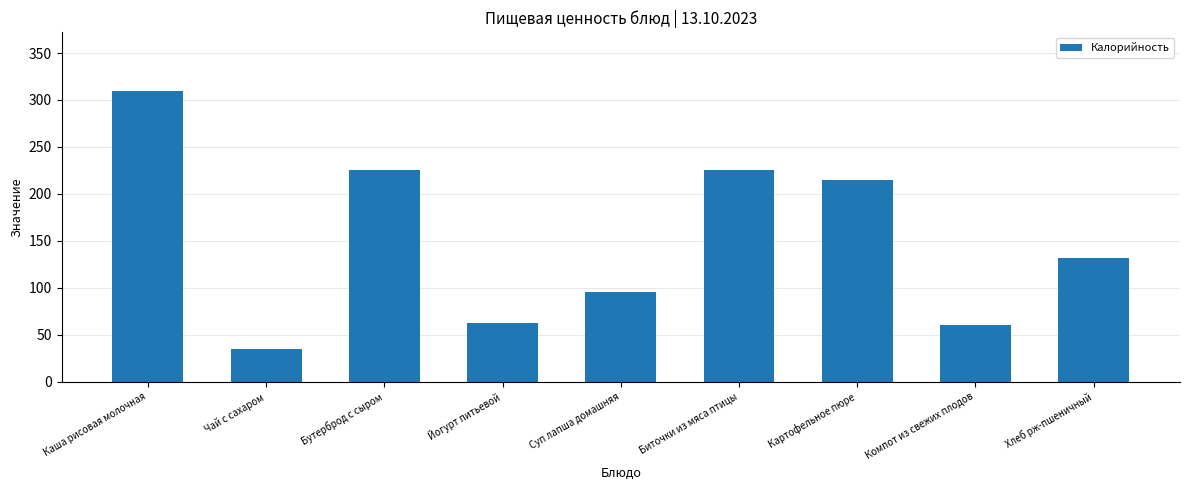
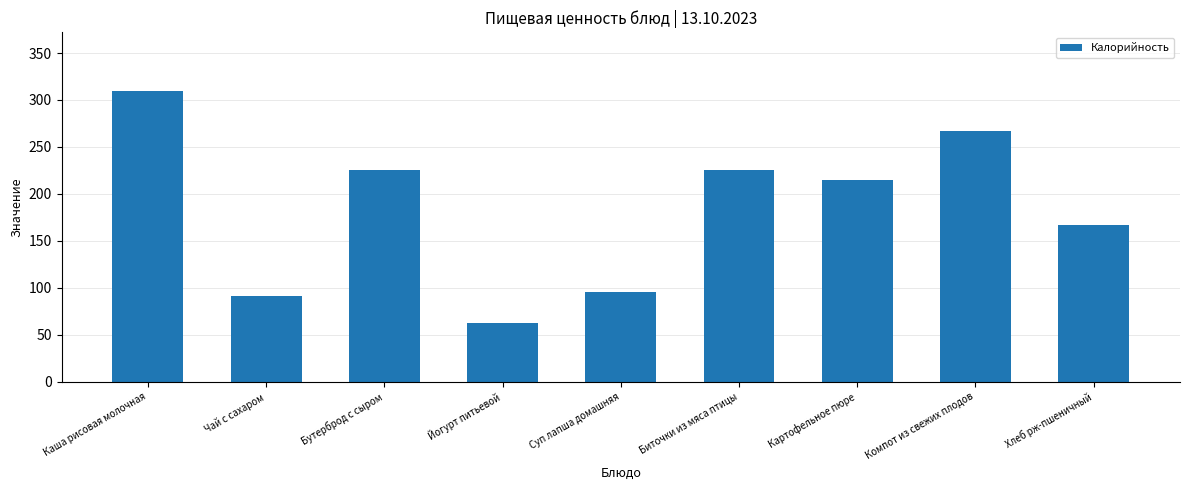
Чай с сахаром: 40 -> 90
Компот из свежих плодов: 60 -> 270
Хлеб рж-пшеничный: 130 -> 170
